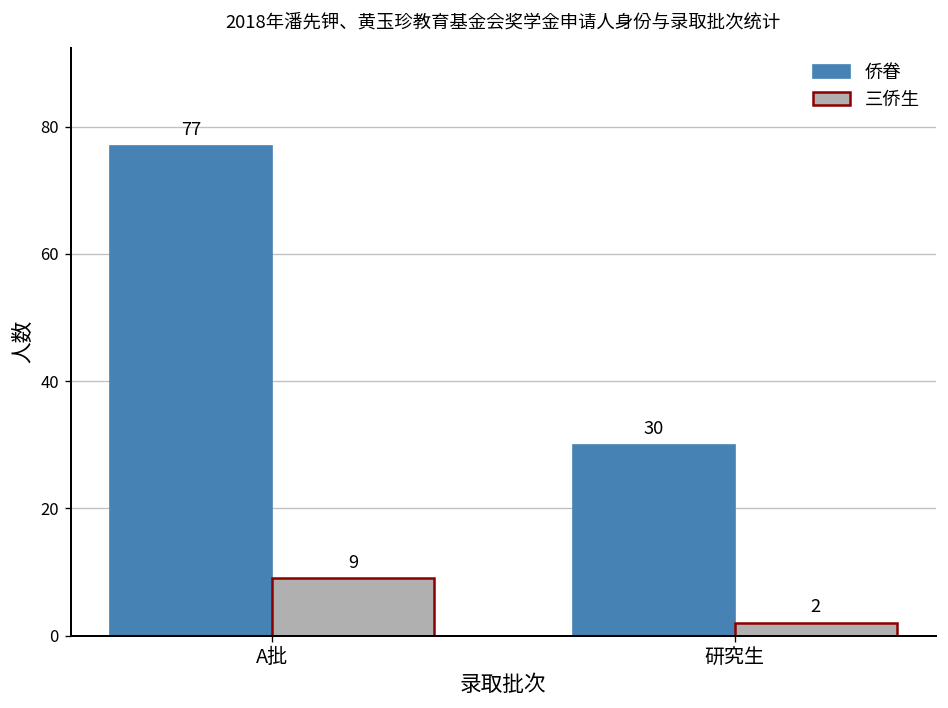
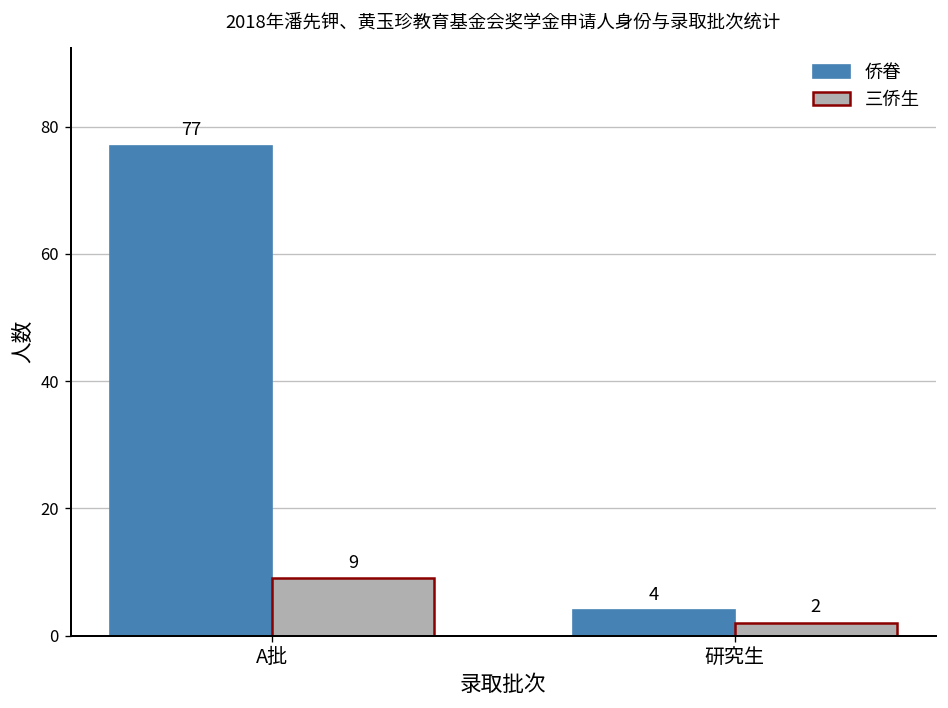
侨眷, 研究生: 30 -> 4
